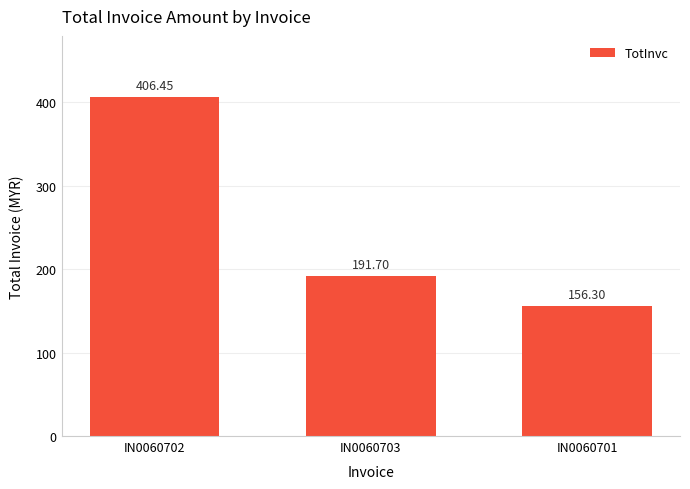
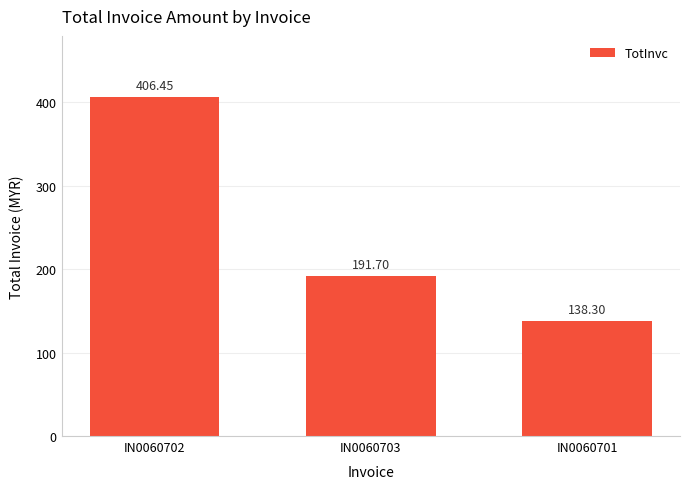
IN0060701: 156.30 -> 138.30
